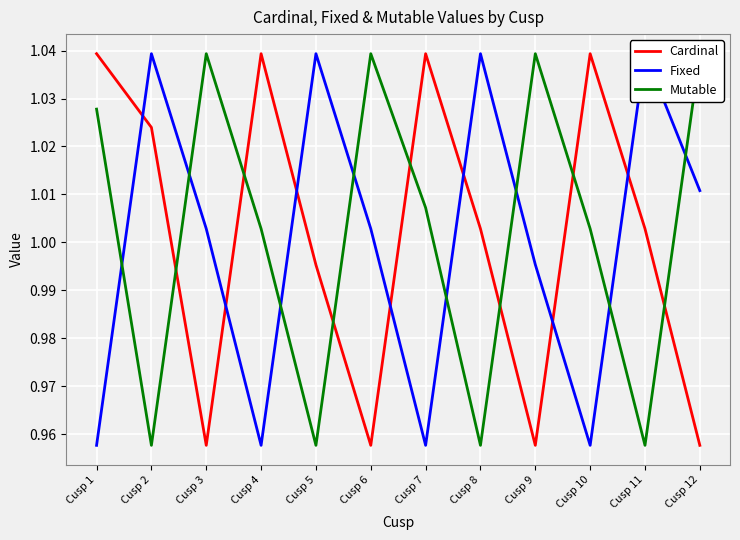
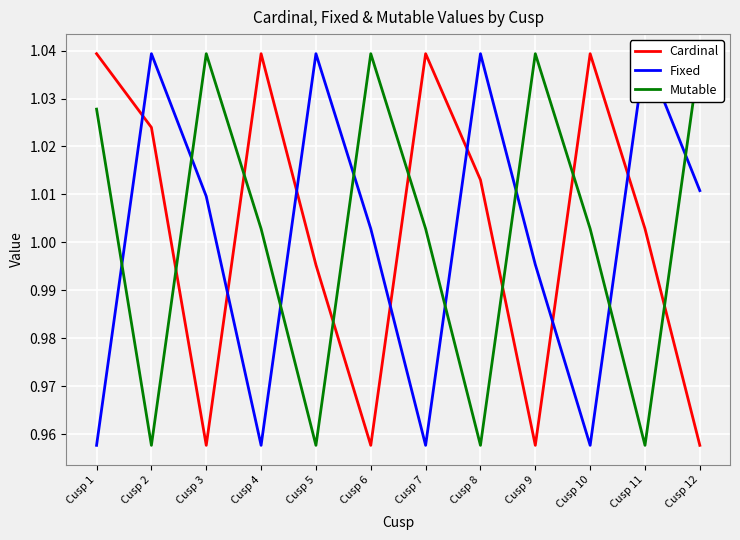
Fixed, Cusp 3: 1.003 -> 1.010
Mutable, Cusp 7: 1.007 -> 1.003
Cardinal, Cusp 8: 1.003 -> 1.013
